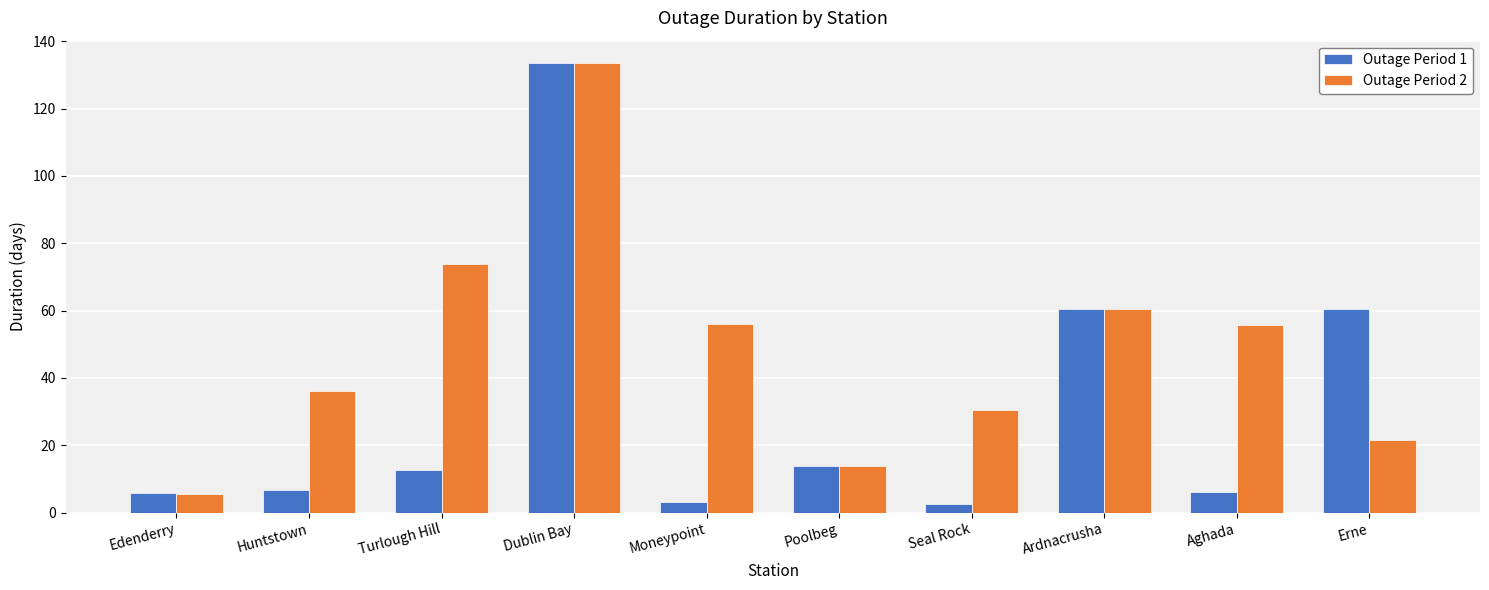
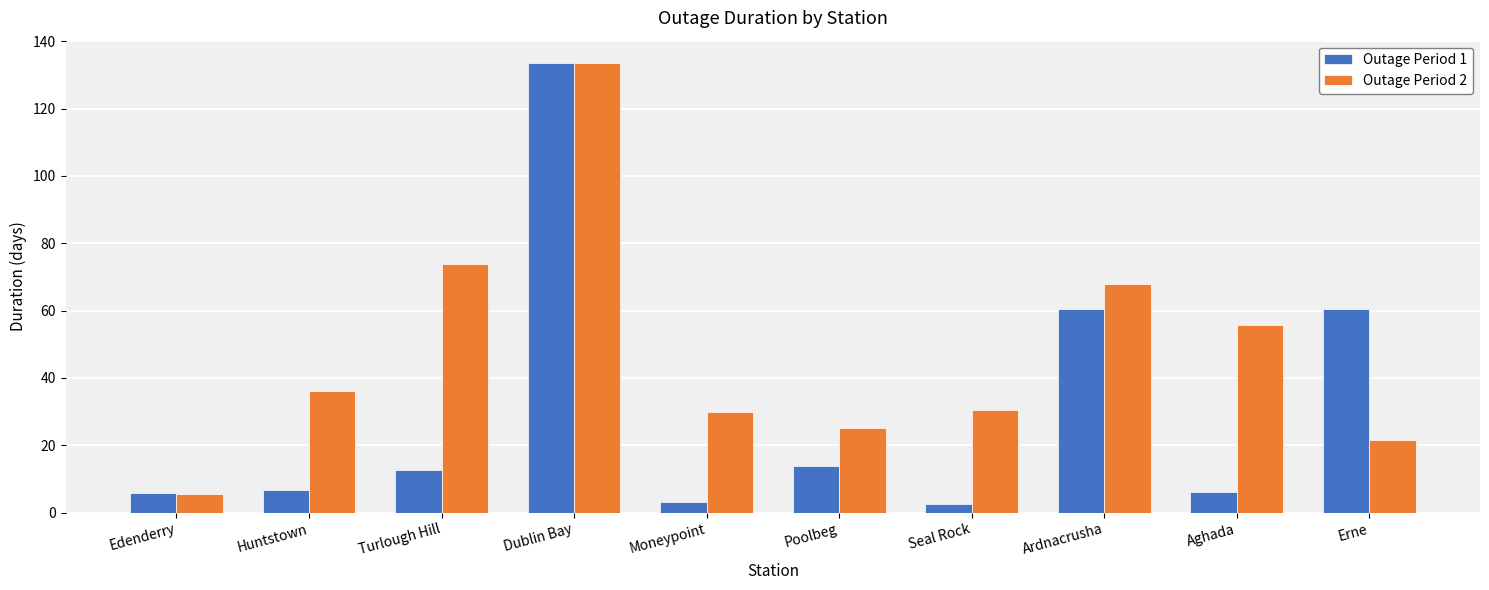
Outage Period 2, Moneypoint: 56 -> 30
Outage Period 2, Poolbeg: 14 -> 25
Outage Period 2, Ardnacrusha: 61 -> 68
